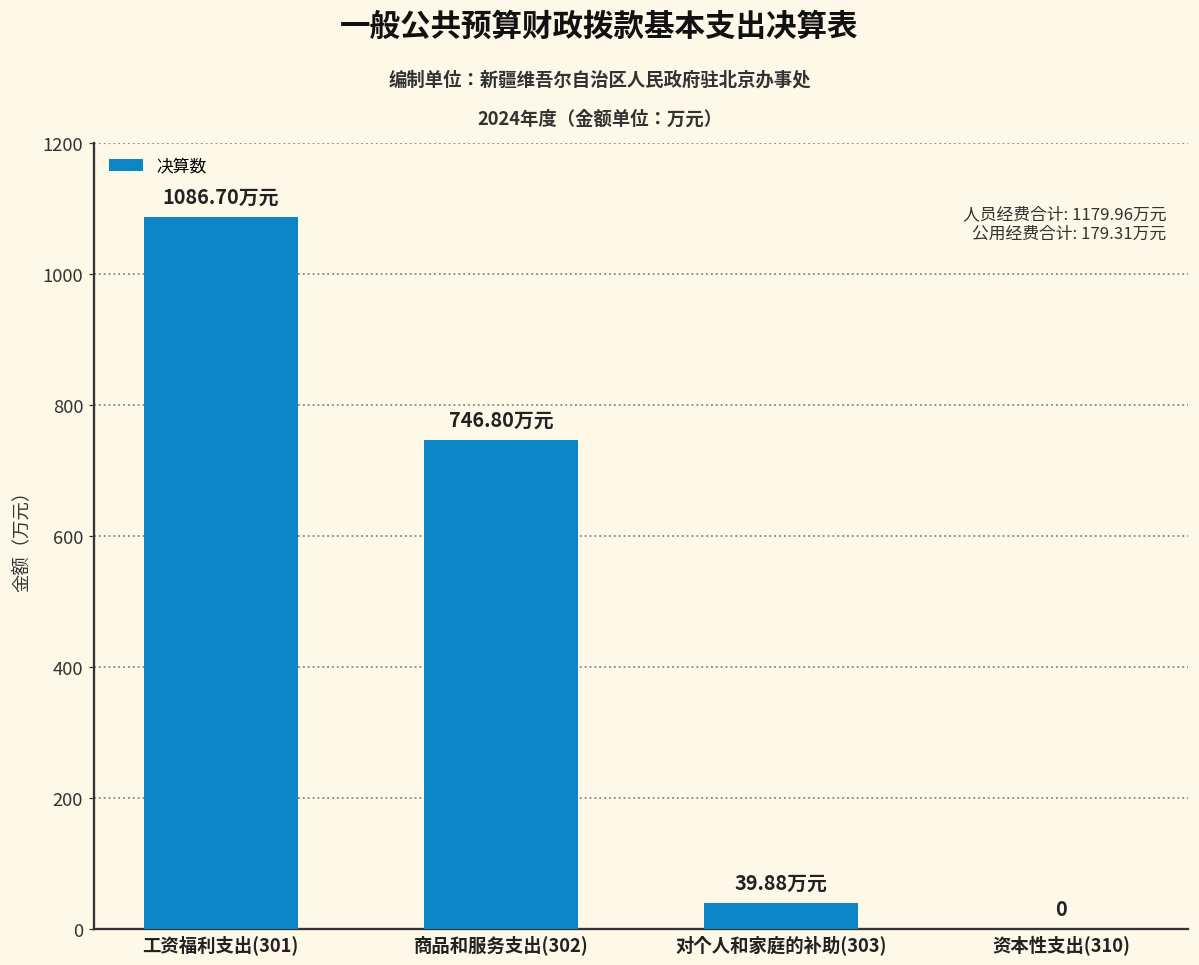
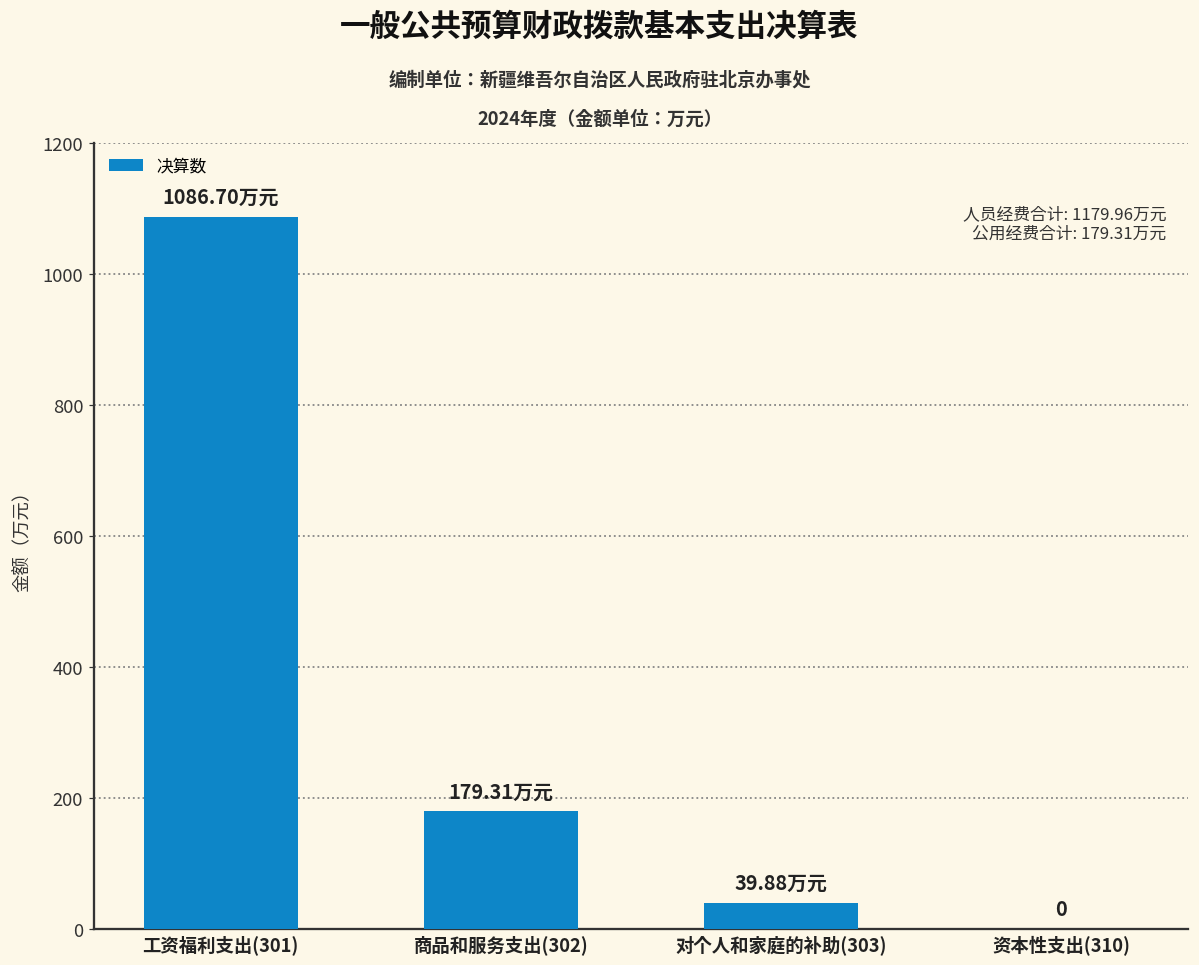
商品和服务支出(302): 746.80 -> 179.31
